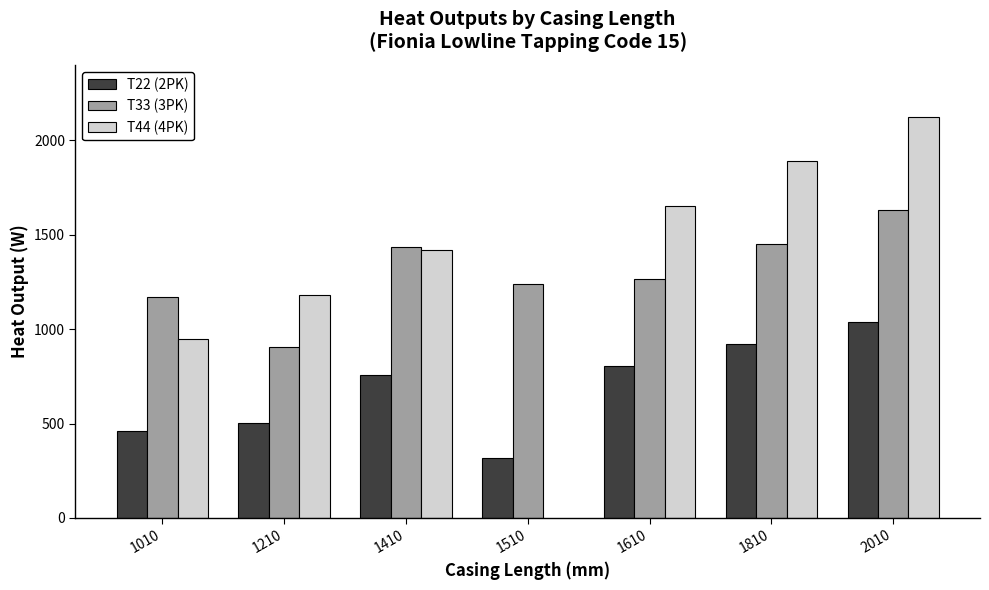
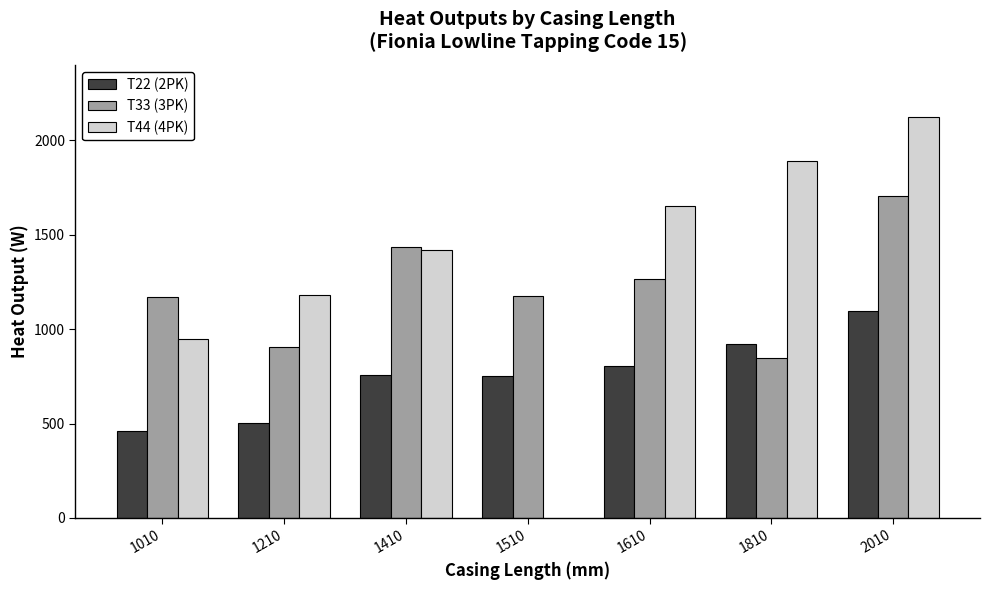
T22 (2PK), 1510: 320 -> 750
T33 (3PK), 1510: 1240 -> 1180
T33 (3PK), 1810: 1450 -> 850
T22 (2PK), 2010: 1040 -> 1100
T33 (3PK), 2010: 1630 -> 1700
